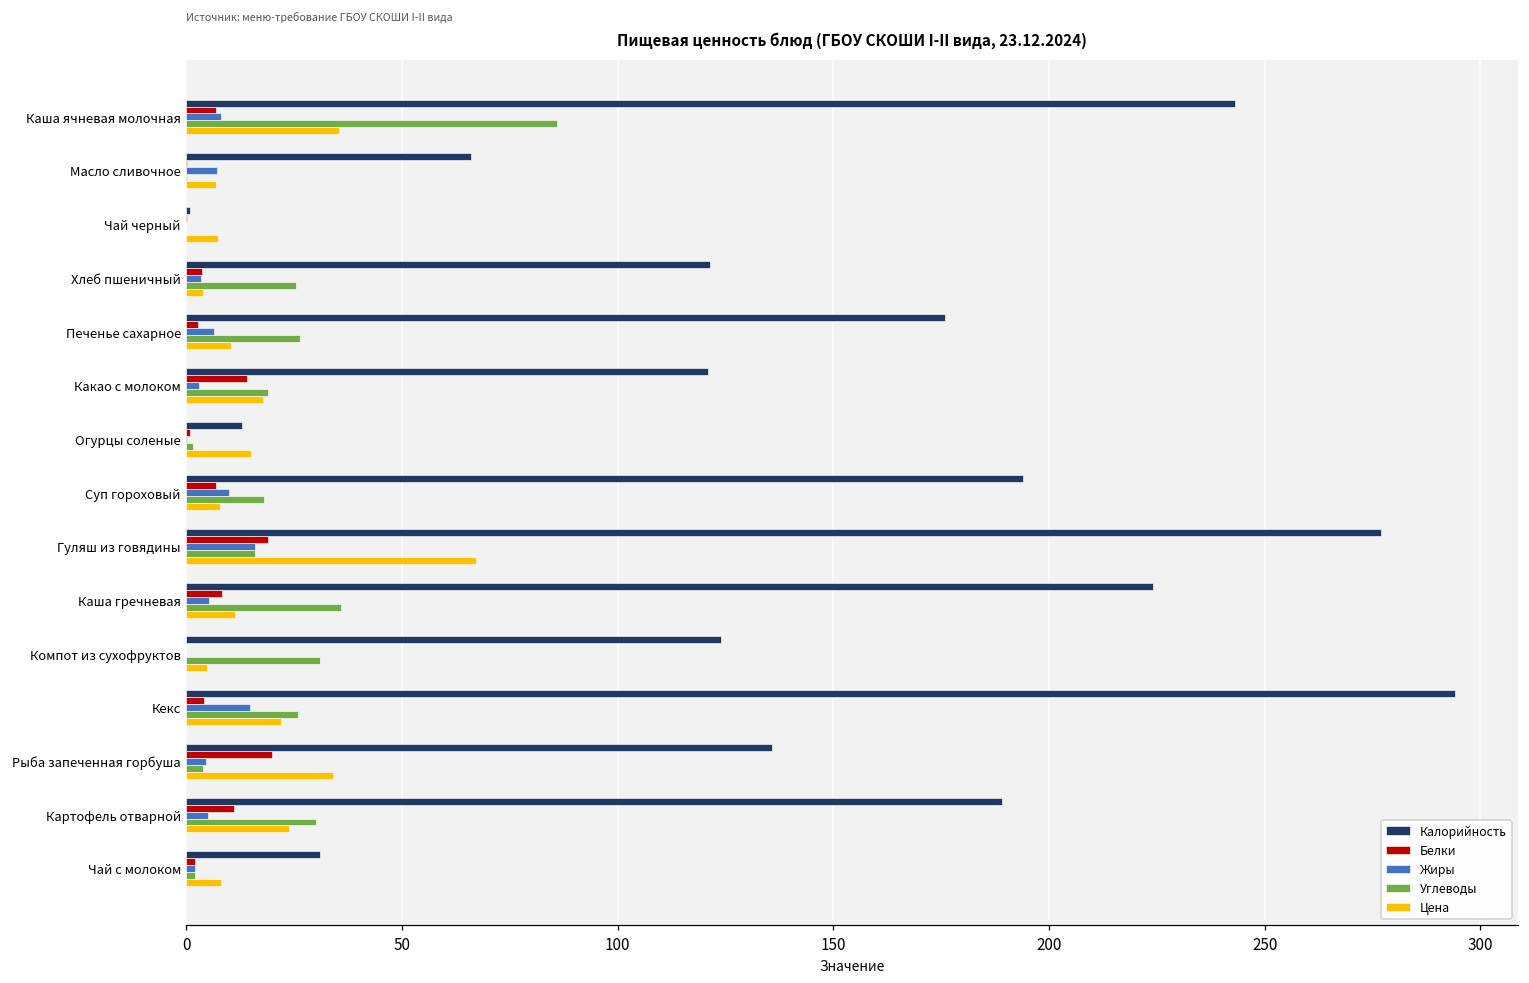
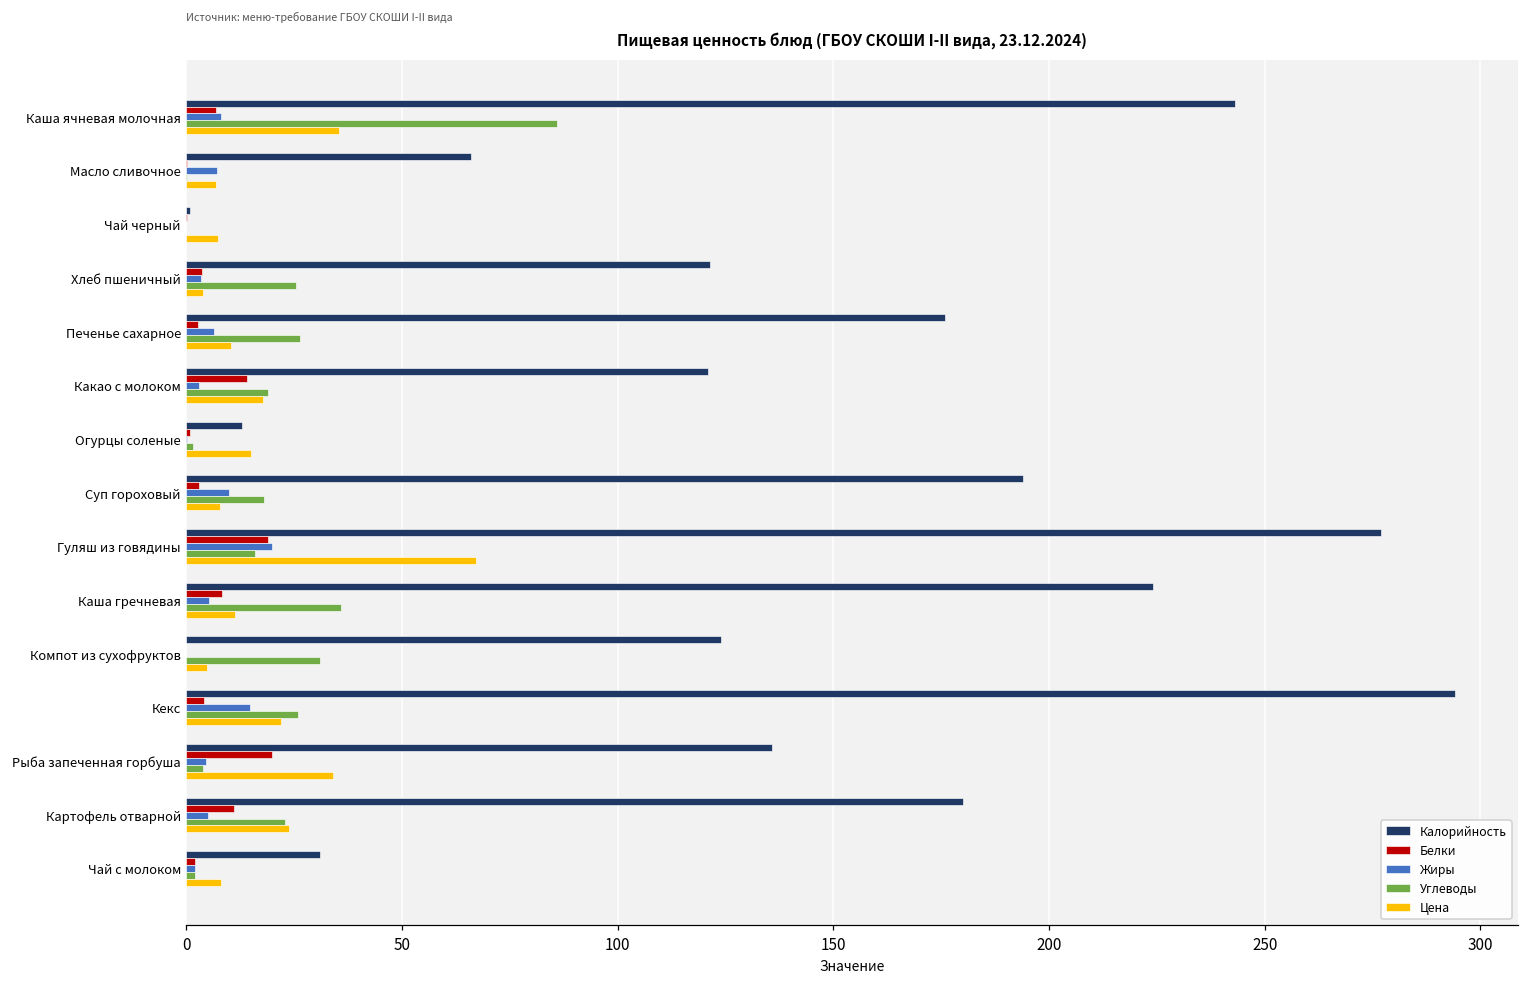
Белки, Суп гороховый: 7 -> 3
Жиры, Гуляш из говядины: 16 -> 20
Калорийность, Картофель отварной: 189 -> 180
Углеводы, Картофель отварной: 30 -> 23
